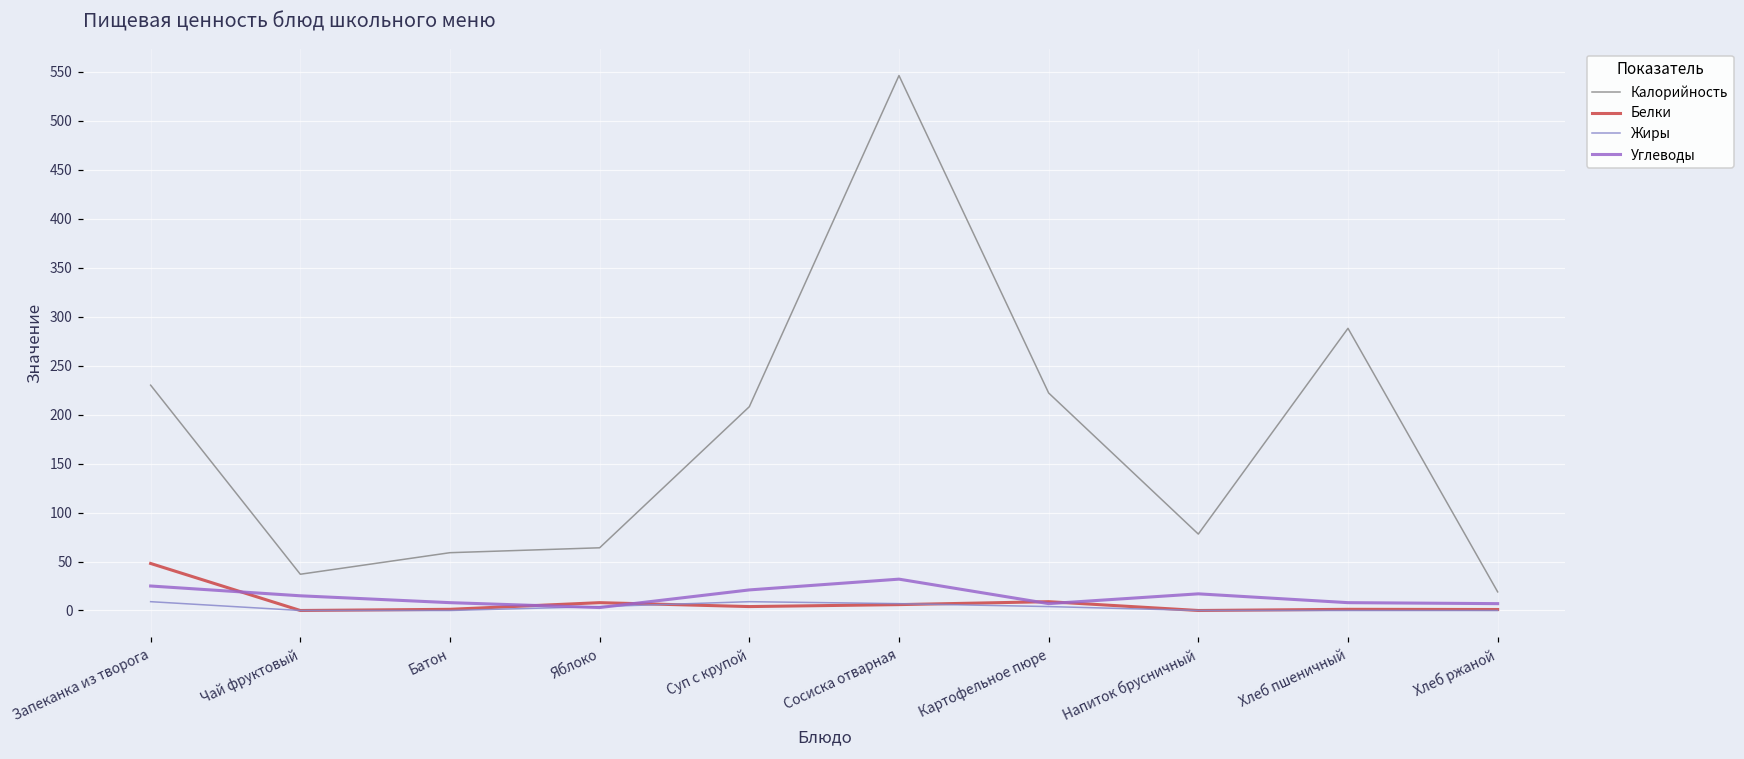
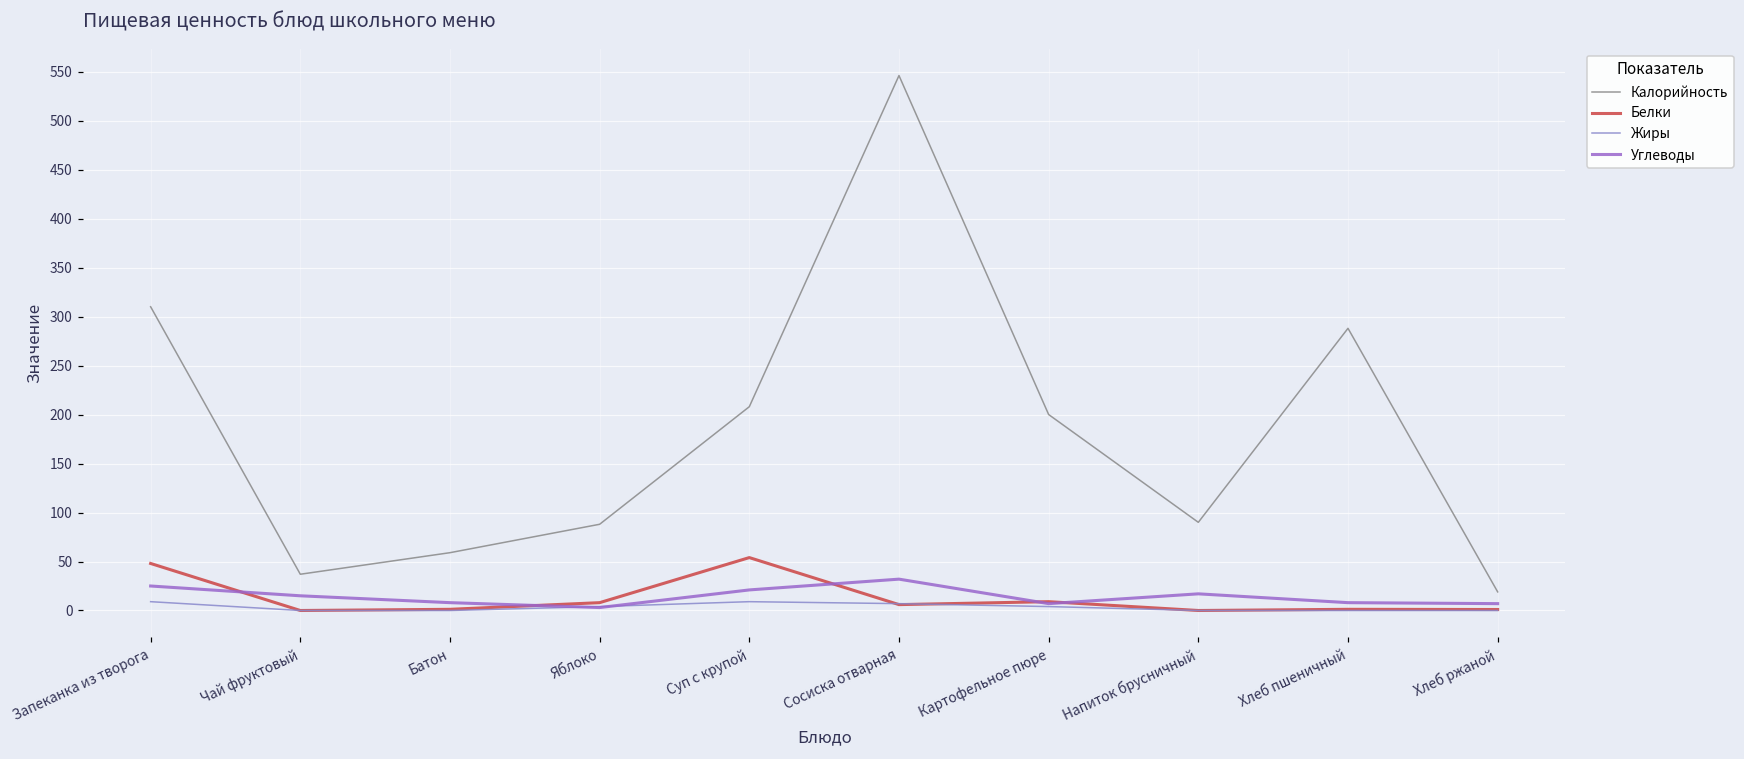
Калорийность, Запеканка из творога: 230 -> 310
Калорийность, Яблоко: 60 -> 90
Белки, Суп с крупой: 0 -> 50
Калорийность, Картофельное пюре: 220 -> 200
Калорийность, Напиток брусничный: 80 -> 90
